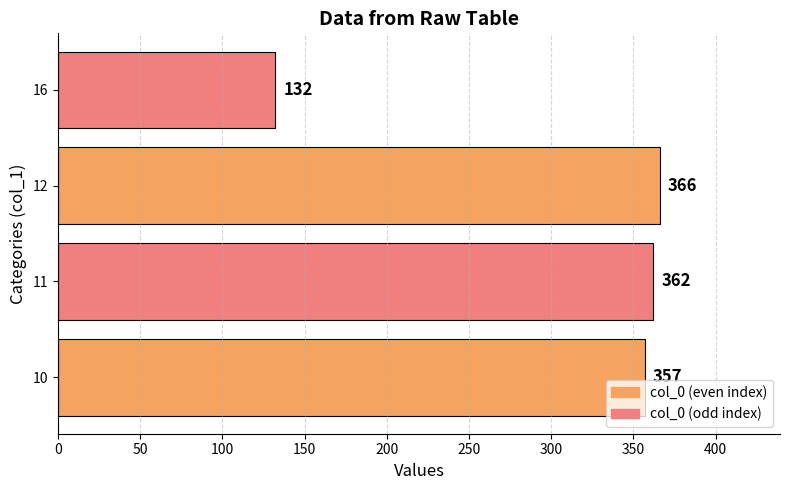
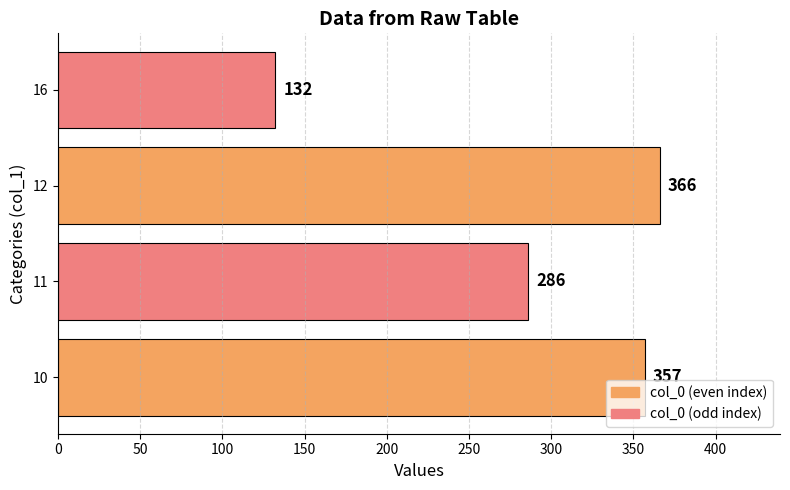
11: 362 -> 286
